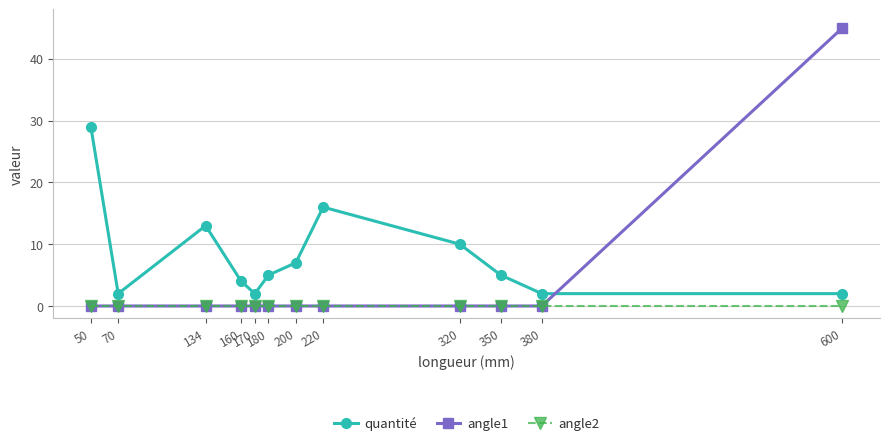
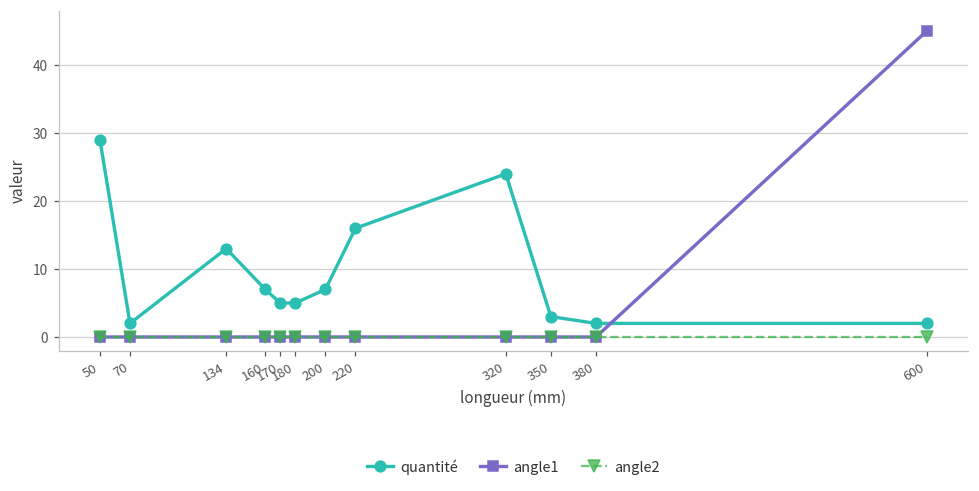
quantité, 160: 4 -> 7
quantité, 170: 2 -> 5
quantité, 320: 10 -> 24
quantité, 350: 5 -> 3
